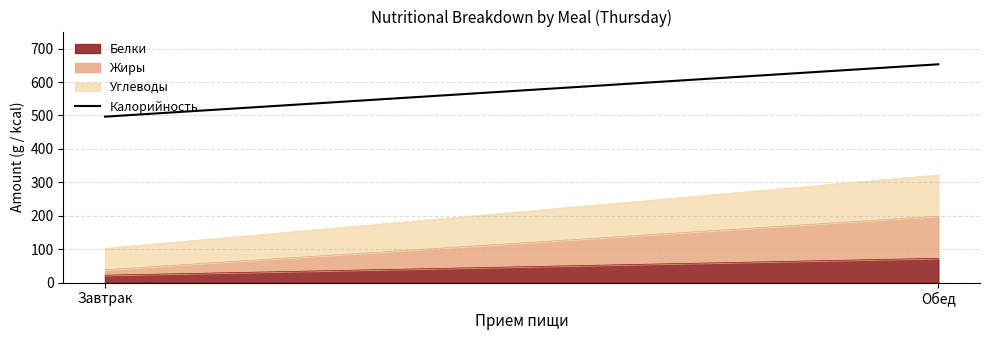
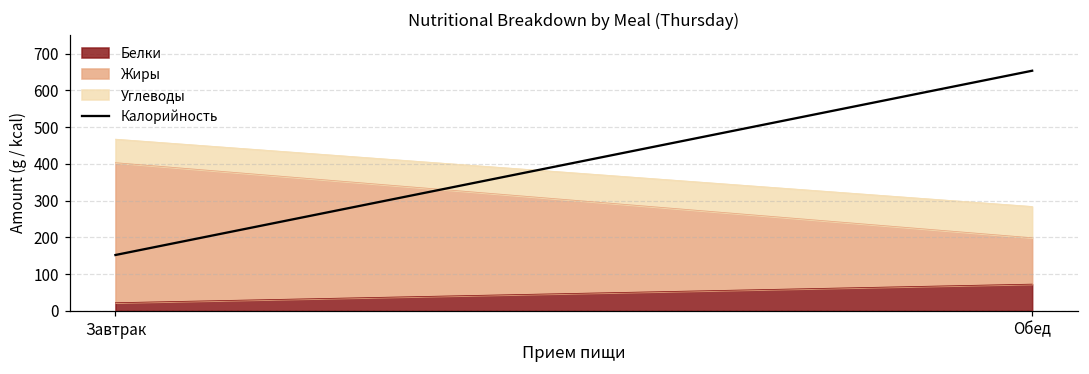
Жиры, Завтрак: 20 -> 380
Калорийность, Завтрак: 500 -> 150
Углеводы, Обед: 120 -> 90
